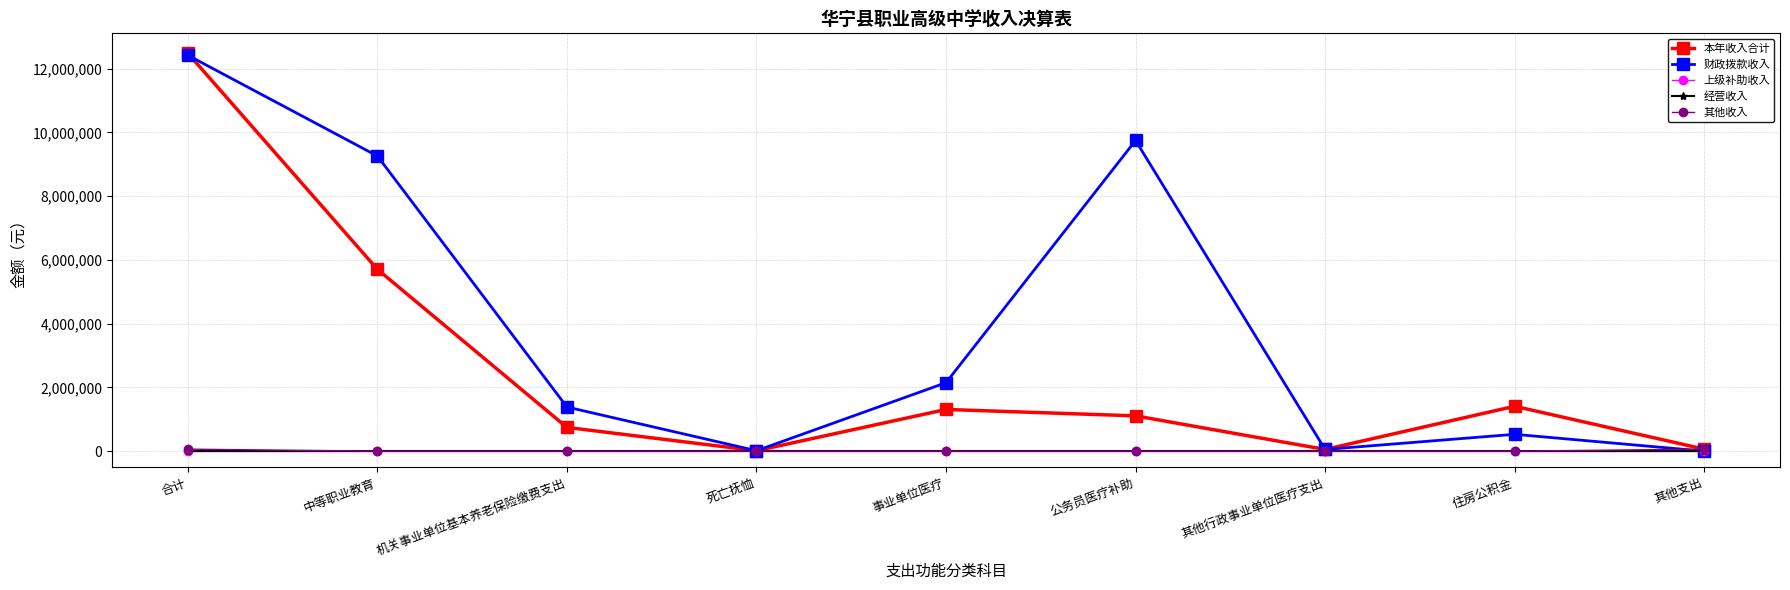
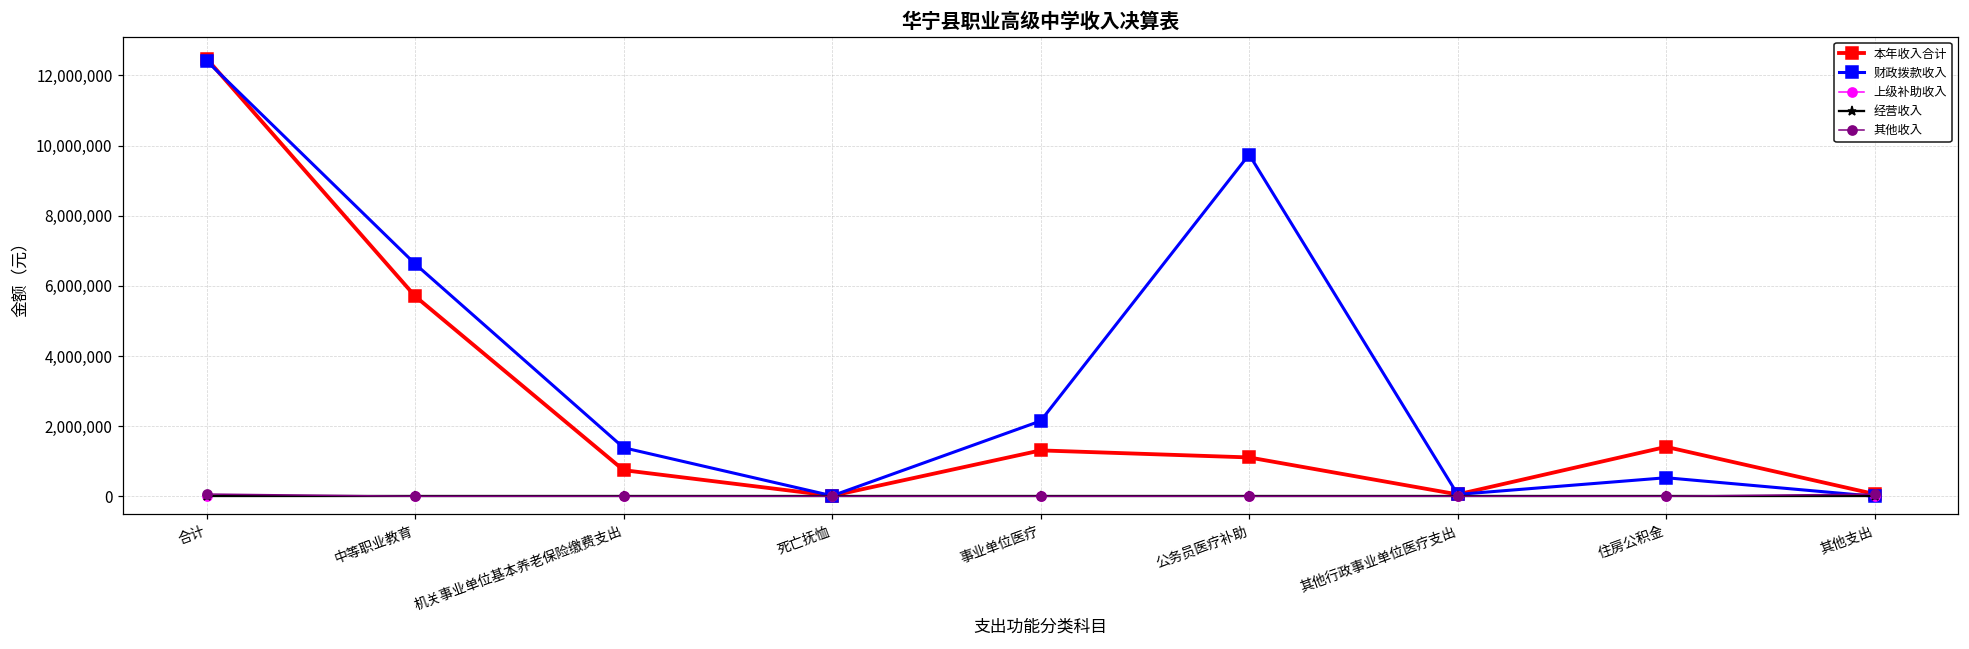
财政拨款收入, 中等职业教育: 9,300,000 -> 6,600,000
